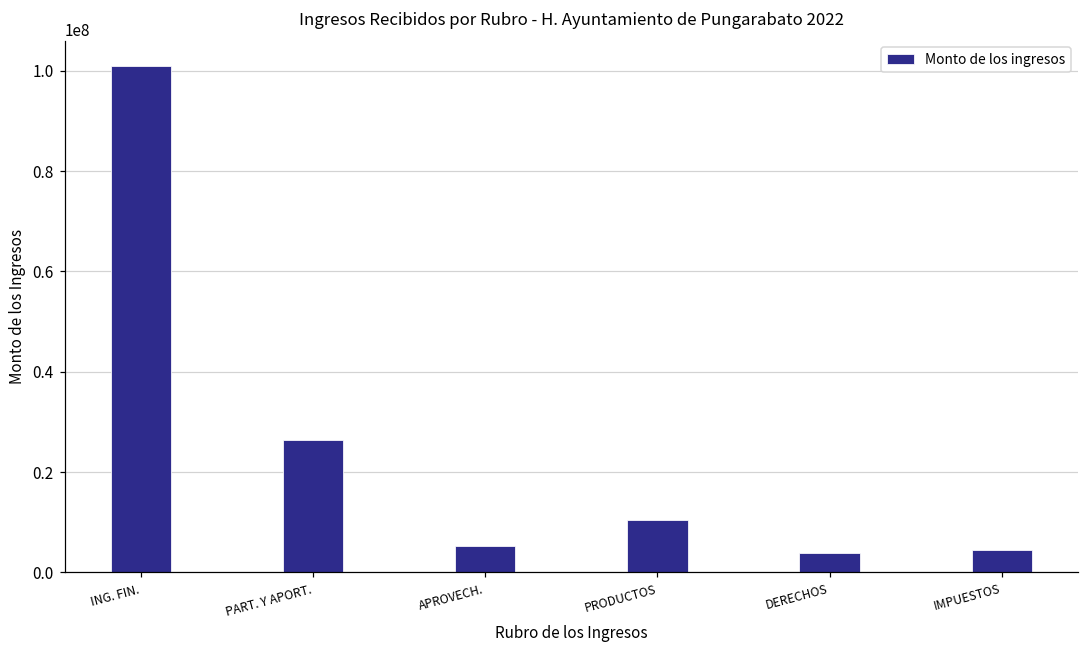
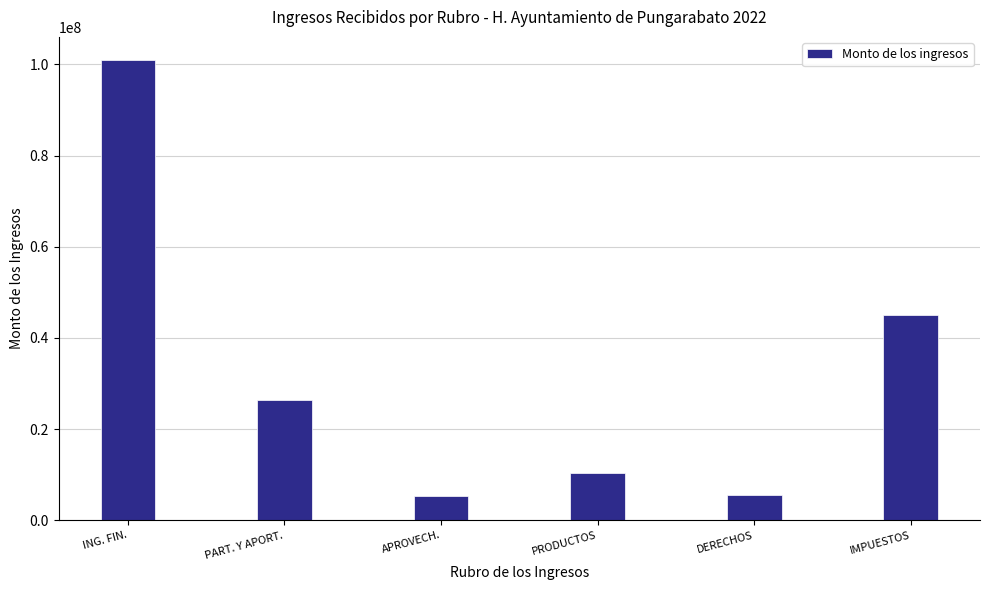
DERECHOS: 4000000 -> 6000000
IMPUESTOS: 4000000 -> 45000000
